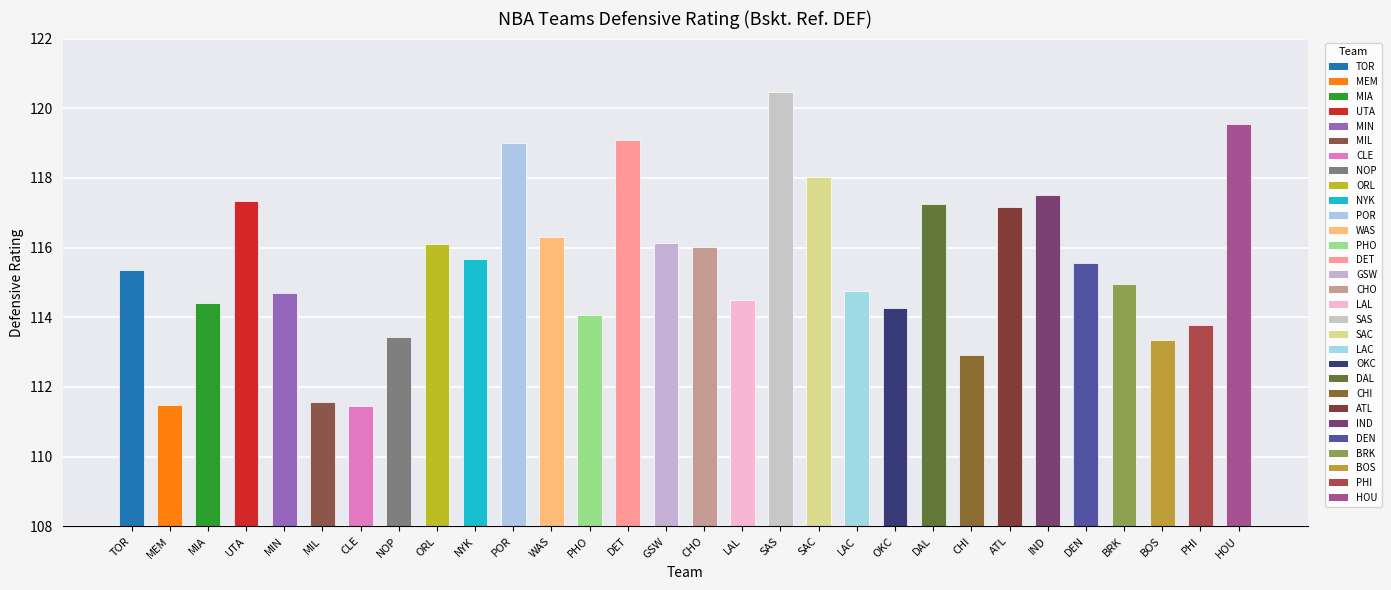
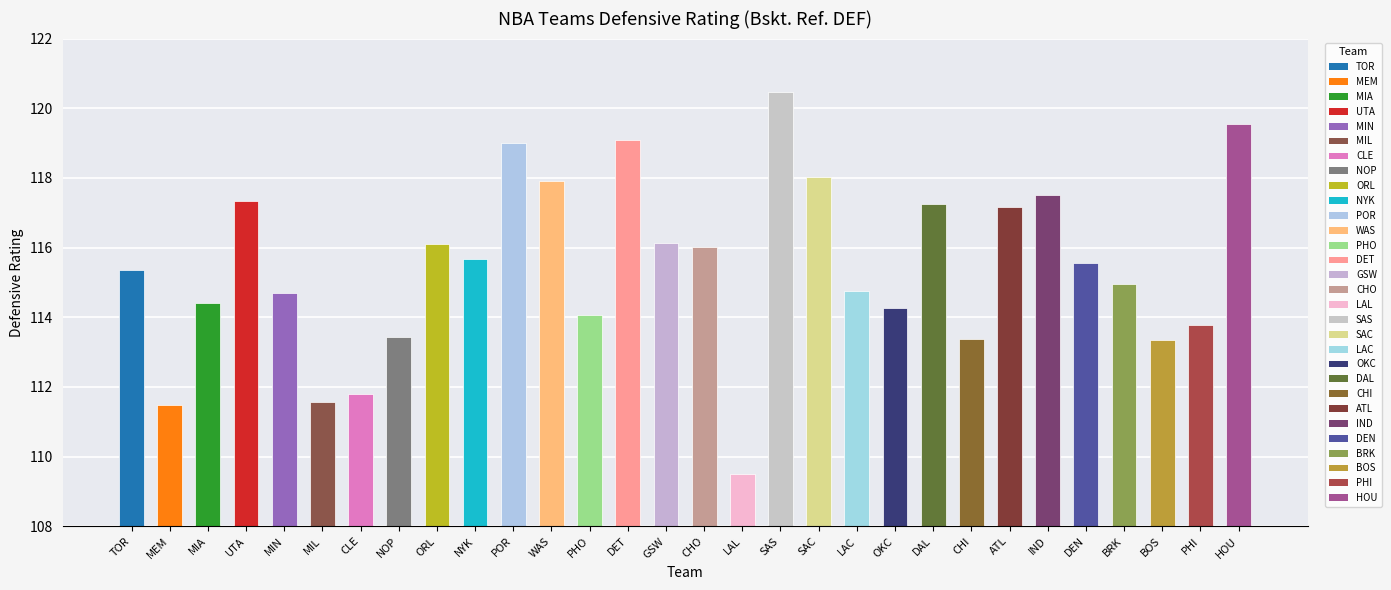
CLE: 111.5 -> 111.8
WAS: 116.3 -> 117.9
LAL: 114.5 -> 109.5
CHI: 112.9 -> 113.4
